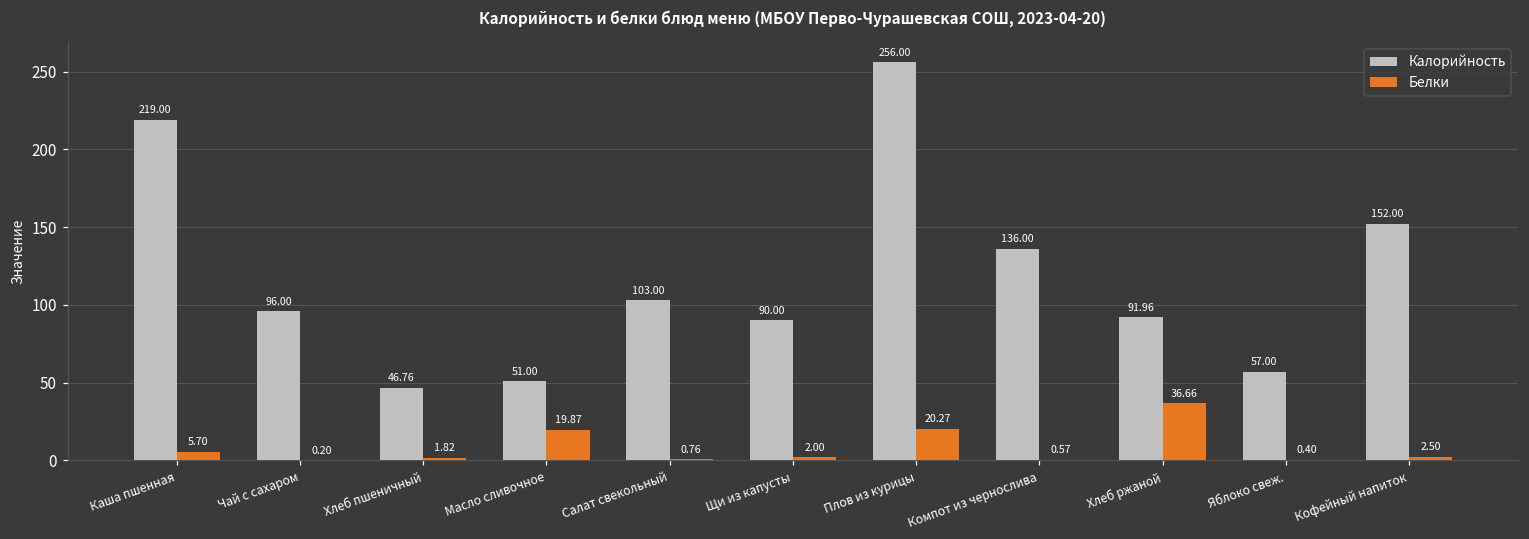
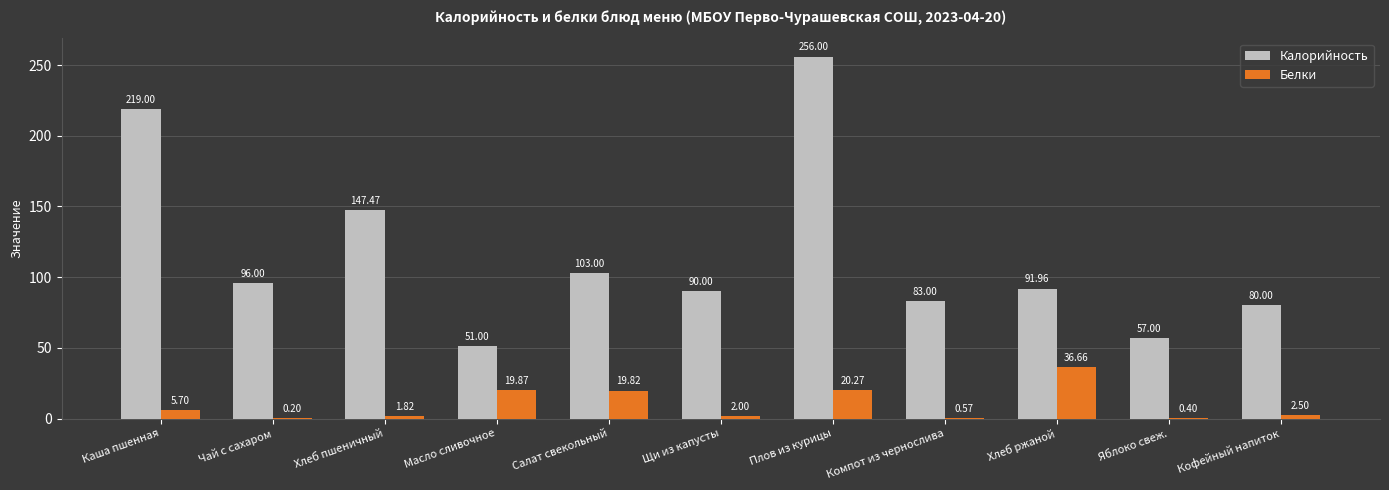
Калорийность, Хлеб пшеничный: 46.76 -> 147.47
Белки, Салат свекольный: 0.76 -> 19.82
Калорийность, Компот из чернослива: 136.00 -> 83.00
Калорийность, Кофейный напиток: 152.00 -> 80.00
